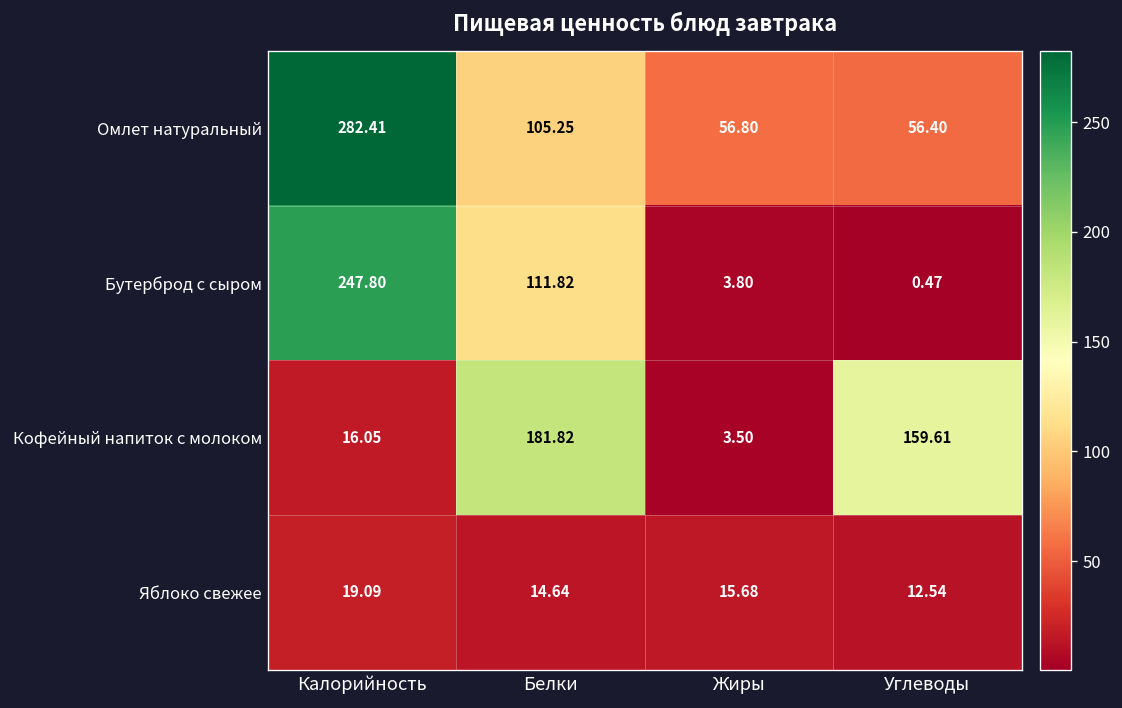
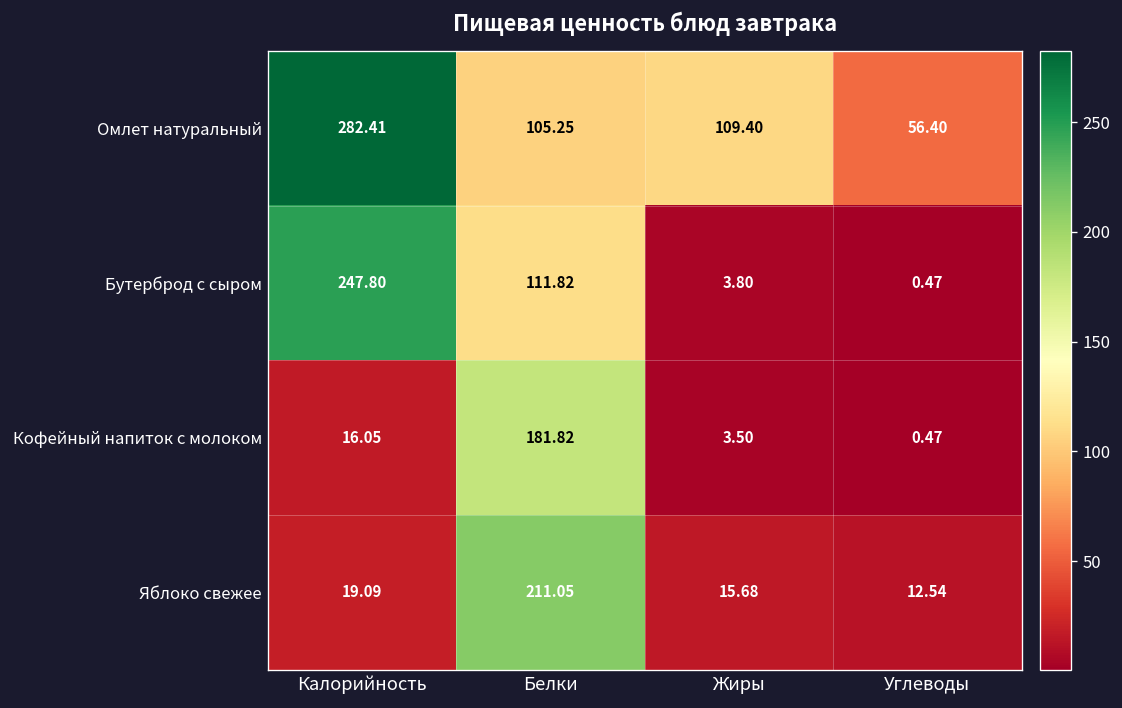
Омлет натуральный, Жиры: 56.80 -> 109.40
Кофейный напиток с молоком, Углеводы: 159.61 -> 0.47
Яблоко свежее, Белки: 14.64 -> 211.05
